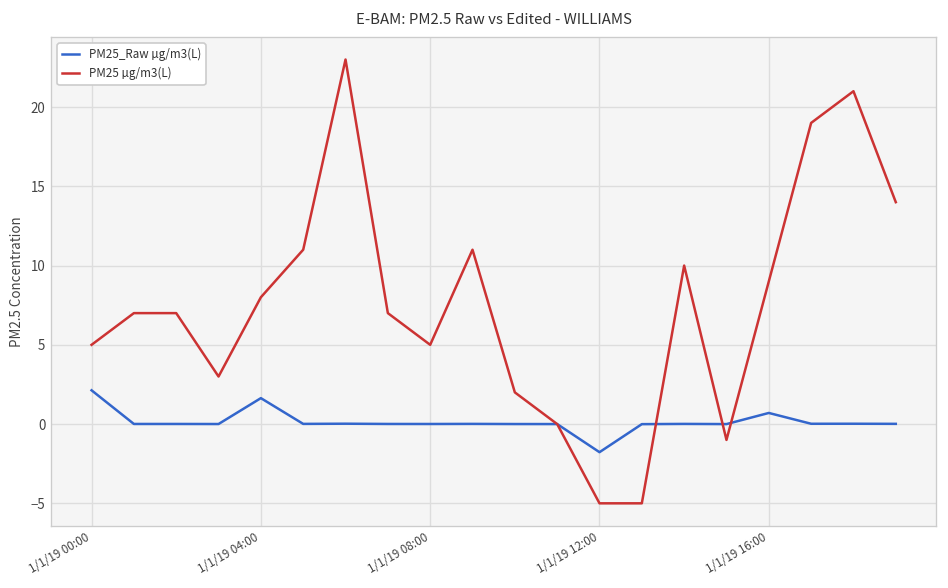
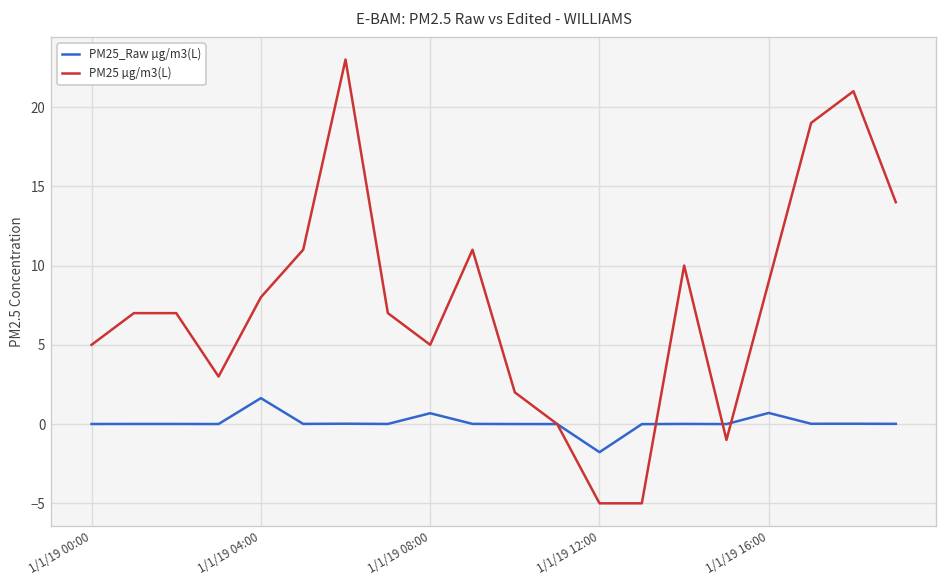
PM25_Raw µg/m3(L), 1/1/19 00:00: 2.1 -> 0.0
PM25_Raw µg/m3(L), 1/1/19 08:00: 0.0 -> 0.7
